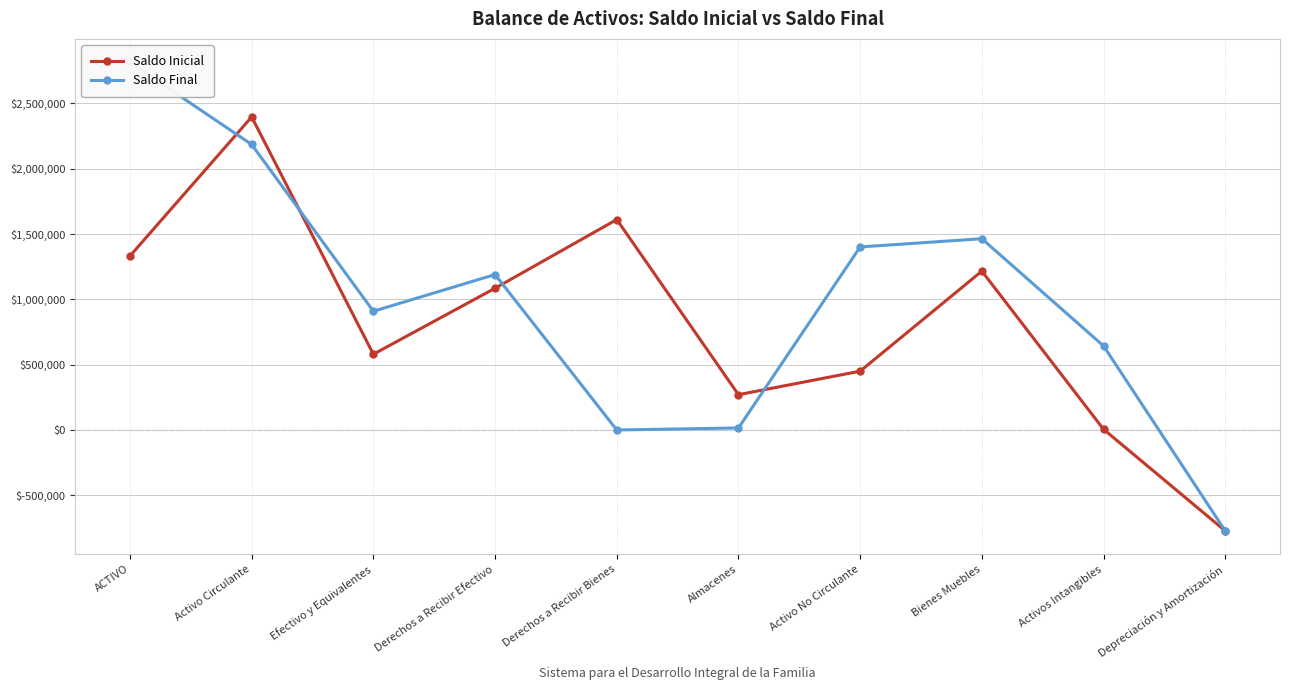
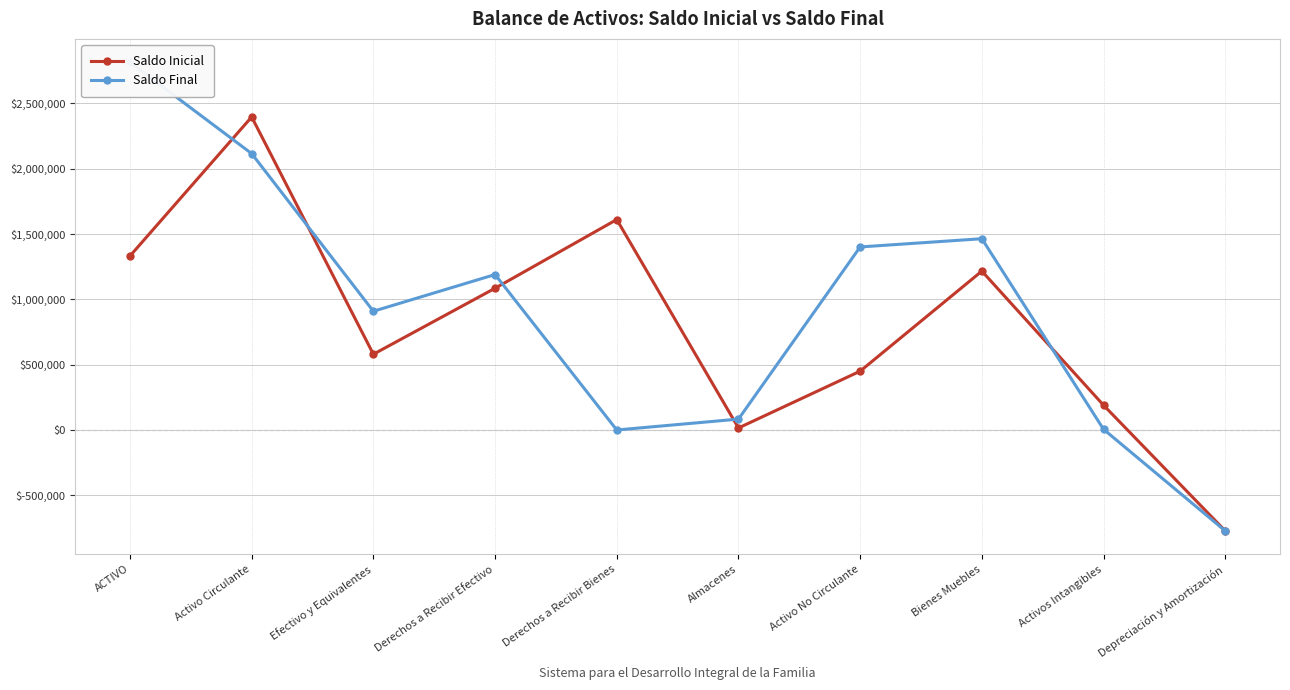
Saldo Final, Activo Circulante: $2,180,000 -> $2,120,000
Saldo Inicial, Almacenes: $270,000 -> $20,000
Saldo Final, Almacenes: $20,000 -> $80,000
Saldo Inicial, Activos Intangibles: $10,000 -> $190,000
Saldo Final, Activos Intangibles: $640,000 -> $10,000
